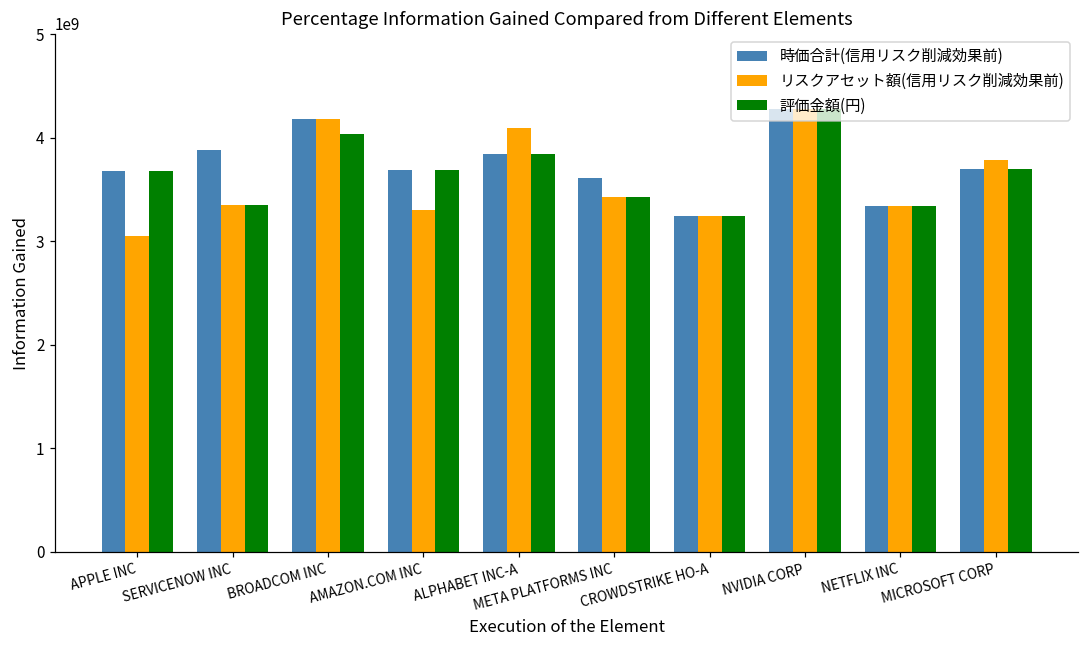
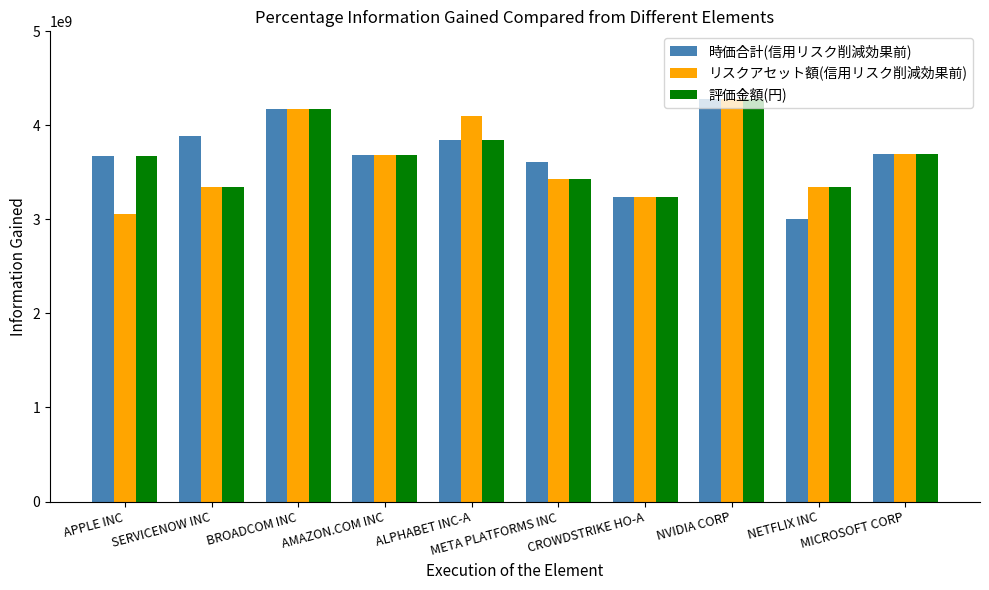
評価金額(円), BROADCOM INC: 4000000000 -> 4200000000
リスクアセット額(信用リスク削減効果前), AMAZON.COM INC: 3300000000 -> 3700000000
時価合計(信用リスク削減効果前), NETFLIX INC: 3300000000 -> 3000000000
リスクアセット額(信用リスク削減効果前), MICROSOFT CORP: 3800000000 -> 3700000000
